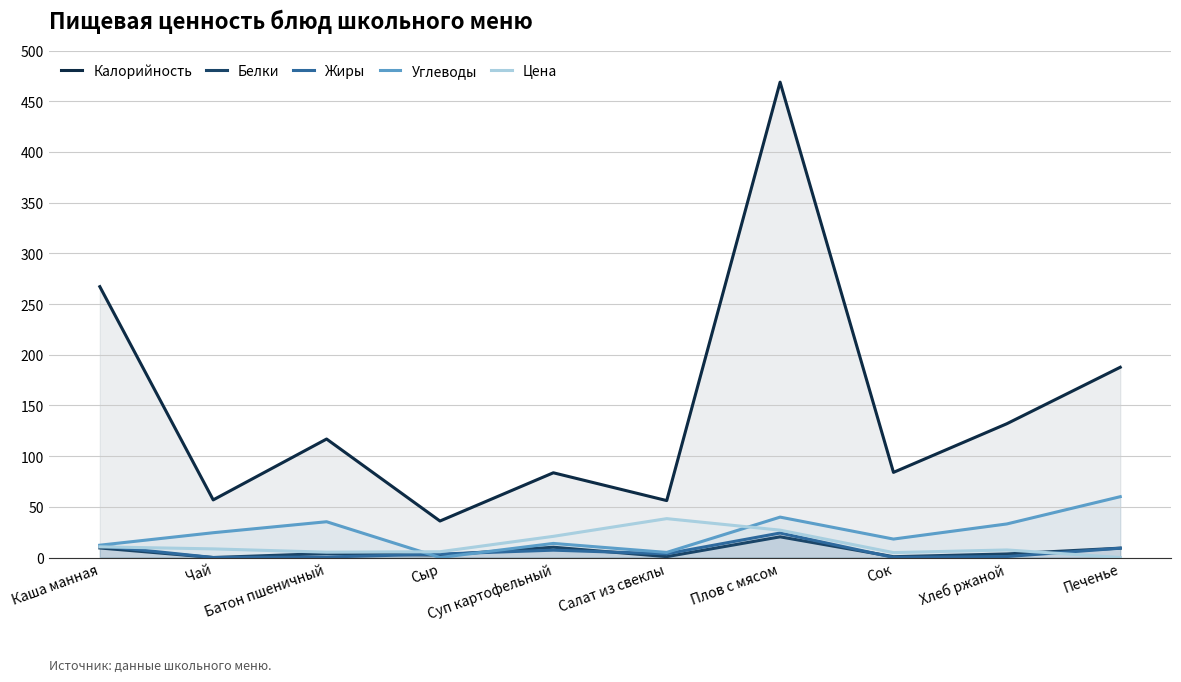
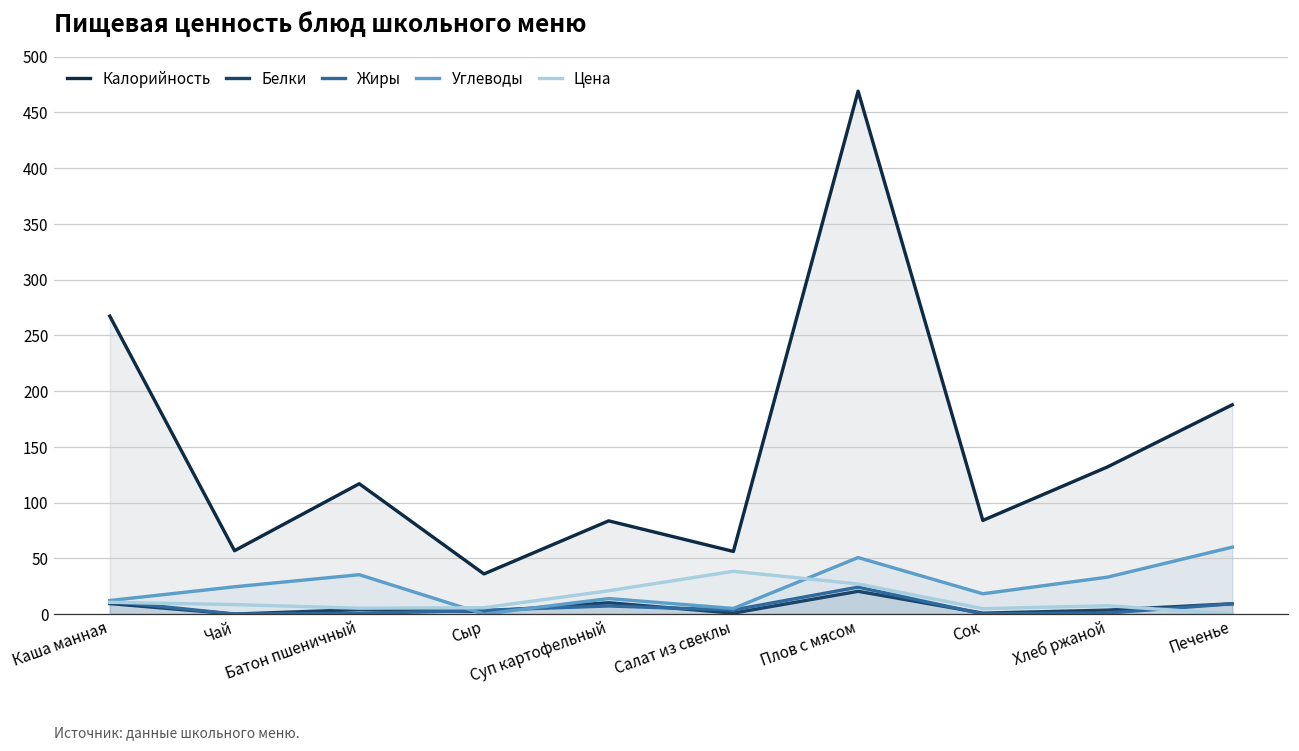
Углеводы, Плов с мясом: 40 -> 51
